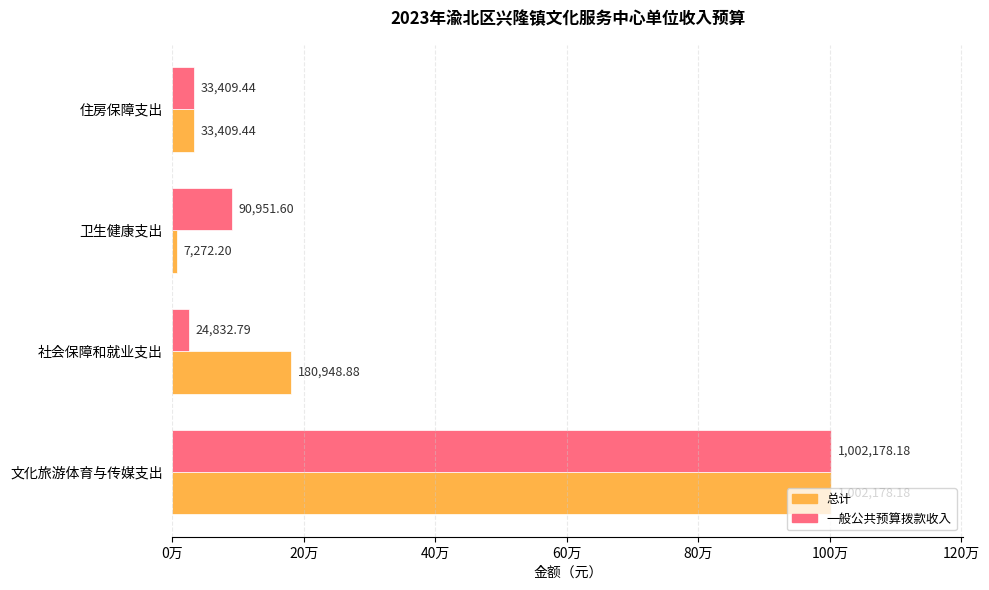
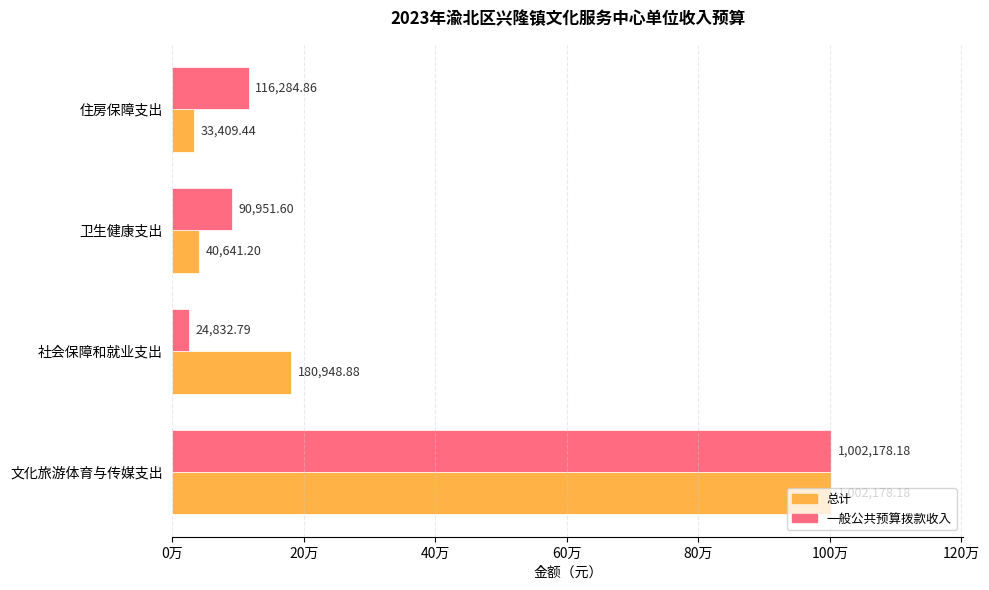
一般公共预算拨款收入, 住房保障支出: 33,409.44 -> 116,284.86
总计, 卫生健康支出: 7,272.20 -> 40,641.20
